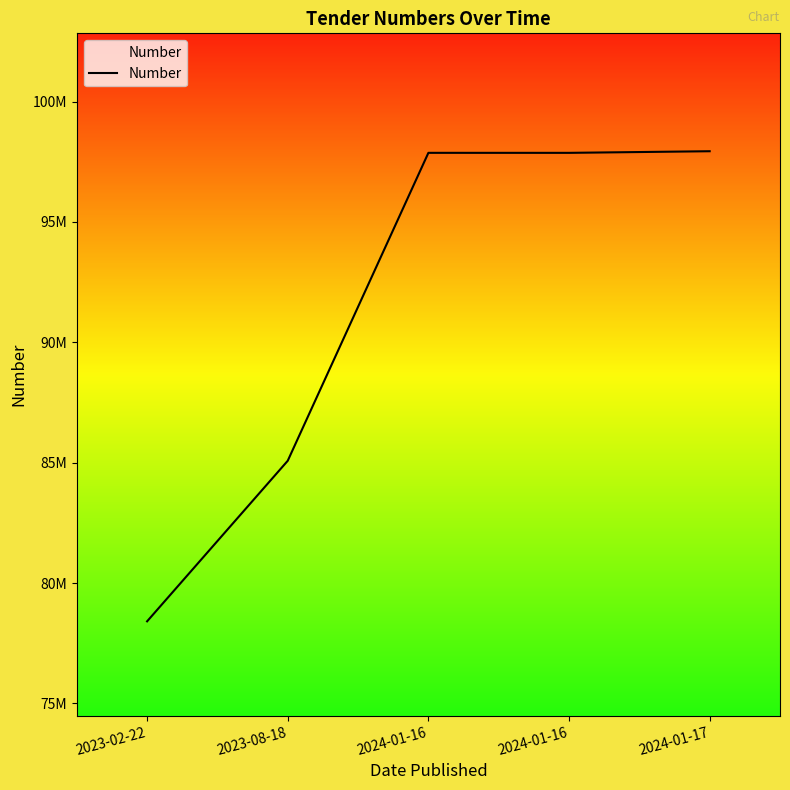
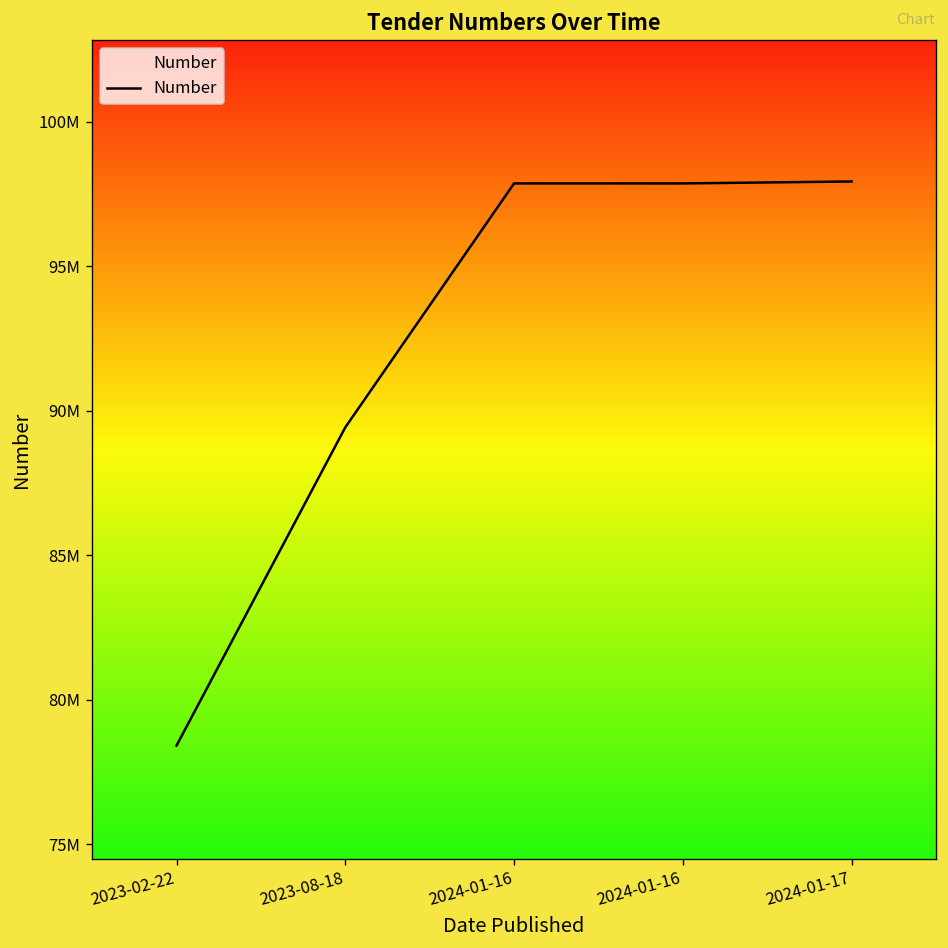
2023-08-18: 85100000 -> 89400000
